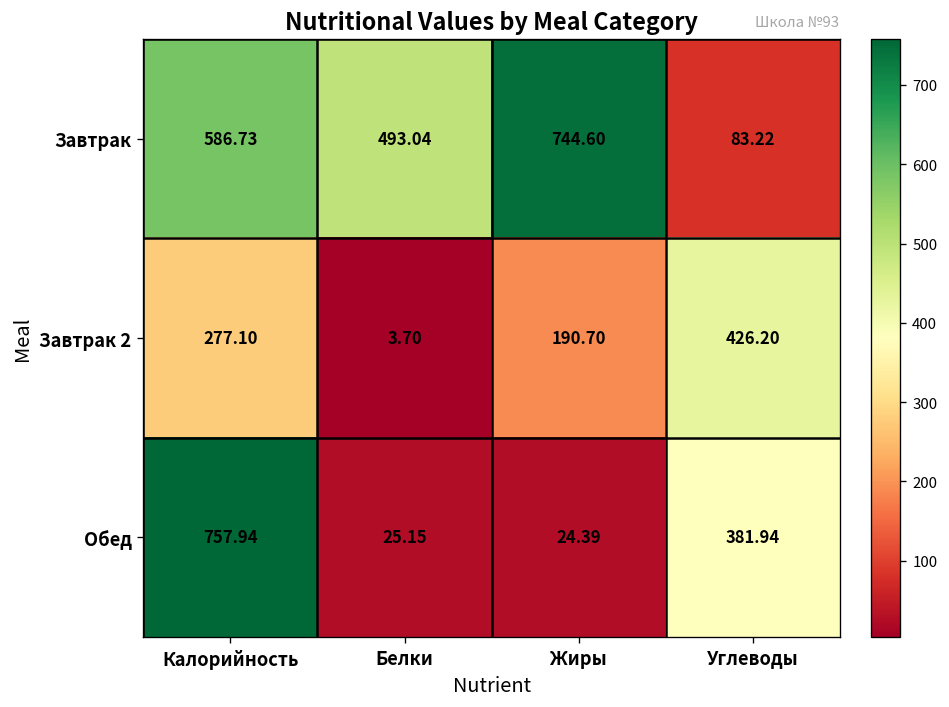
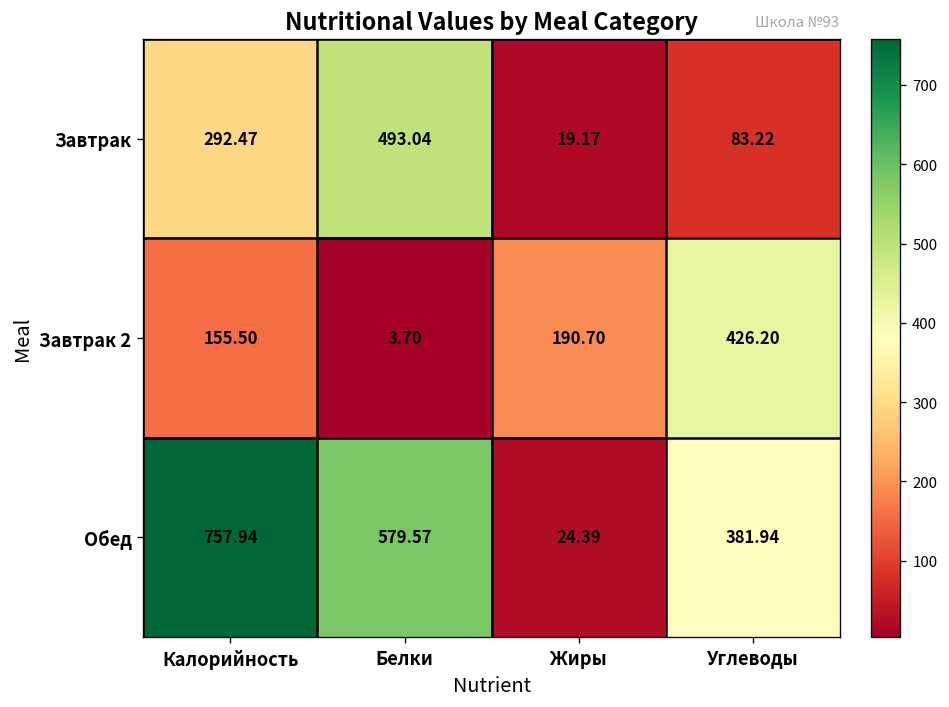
Завтрак, Калорийность: 586.73 -> 292.47
Завтрак, Жиры: 744.60 -> 19.17
Завтрак 2, Калорийность: 277.10 -> 155.50
Обед, Белки: 25.15 -> 579.57
